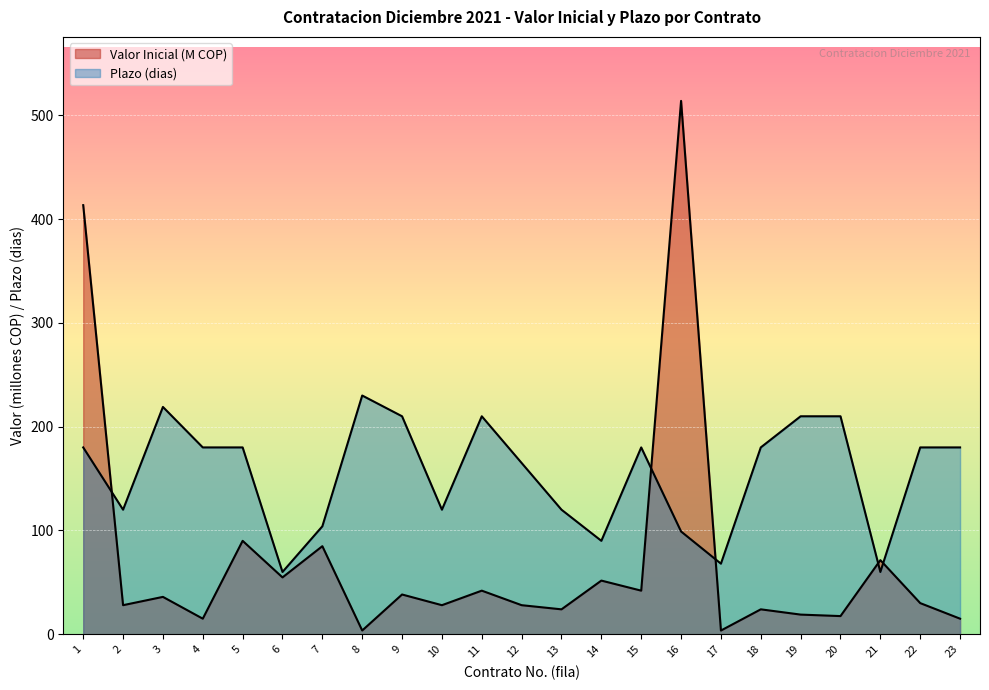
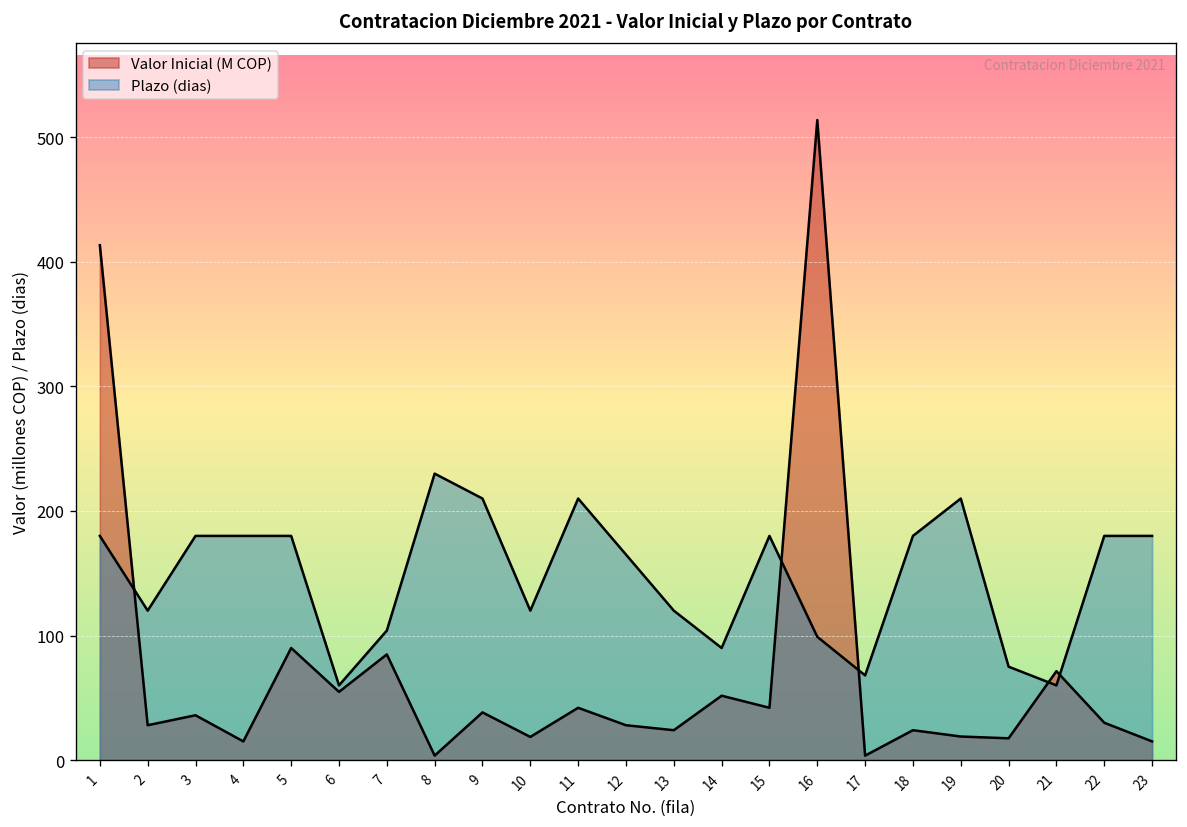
Plazo (dias), 3: 219 -> 180
Valor Inicial (M COP), 10: 28 -> 19
Plazo (dias), 20: 210 -> 75
